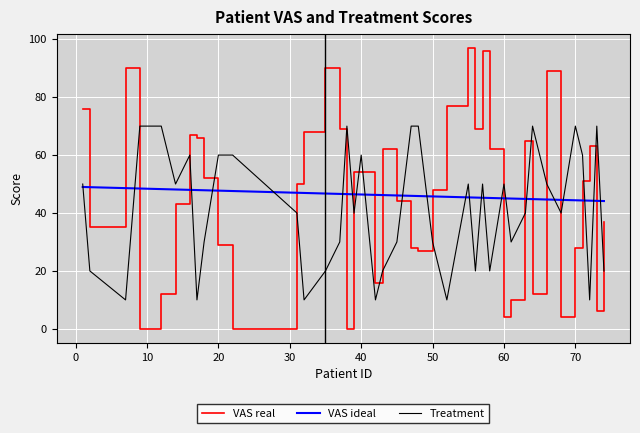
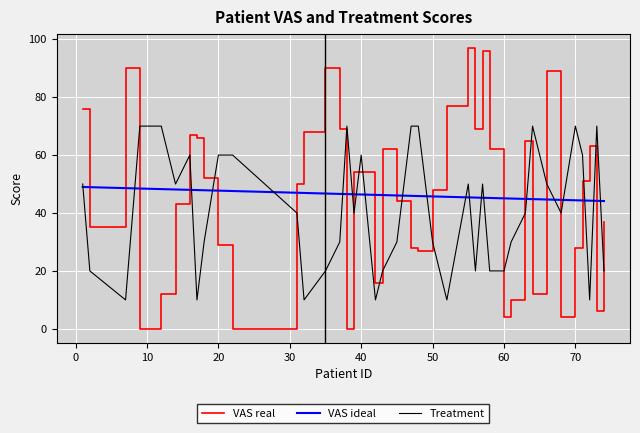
Treatment, 60: 50 -> 20
